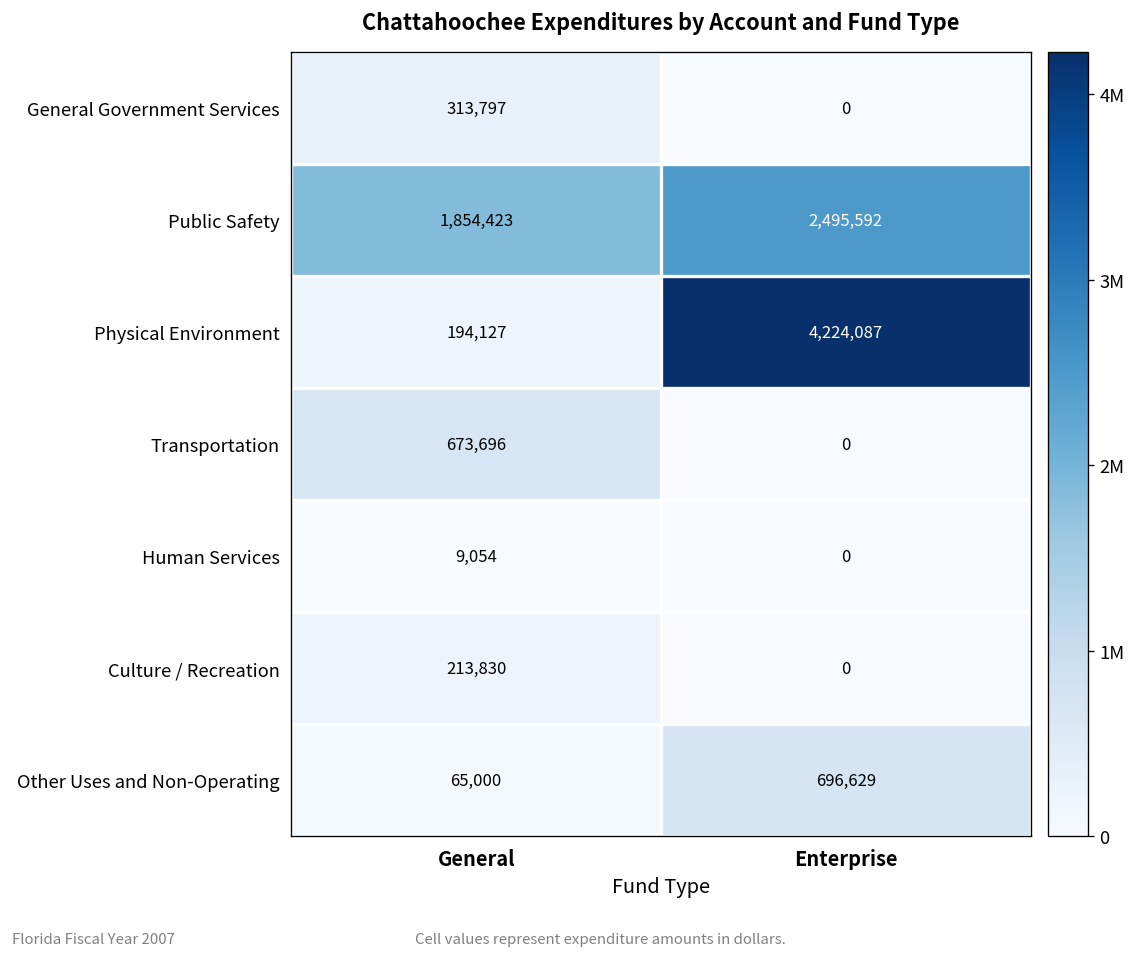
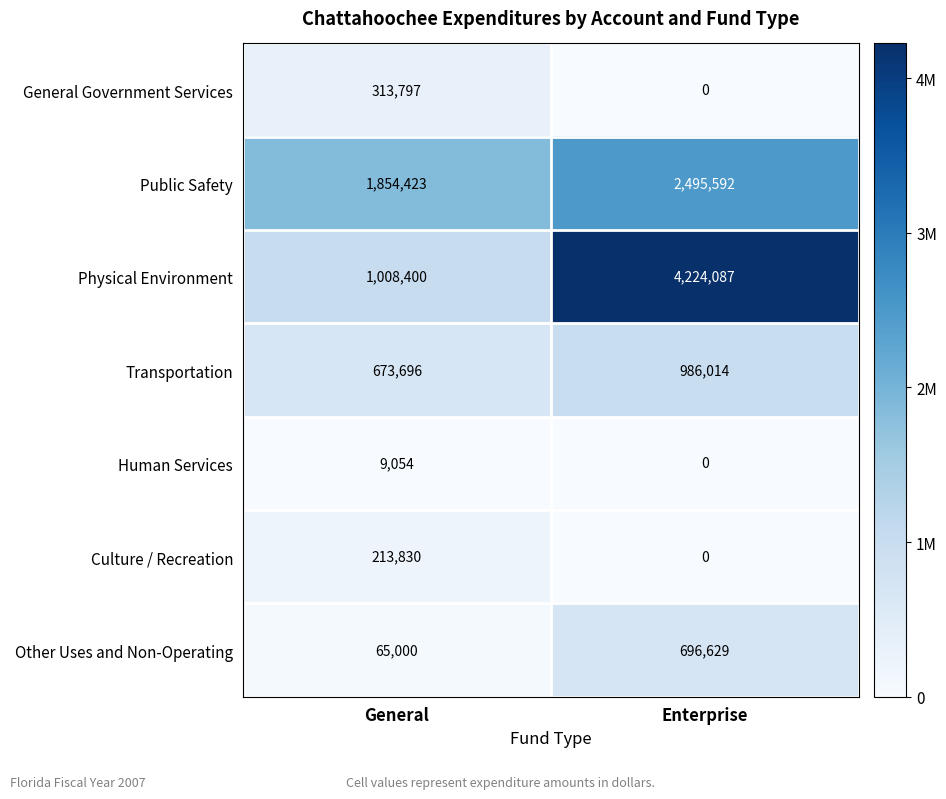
Physical Environment, General: 194,127 -> 1,008,400
Transportation, Enterprise: 0 -> 986,014
